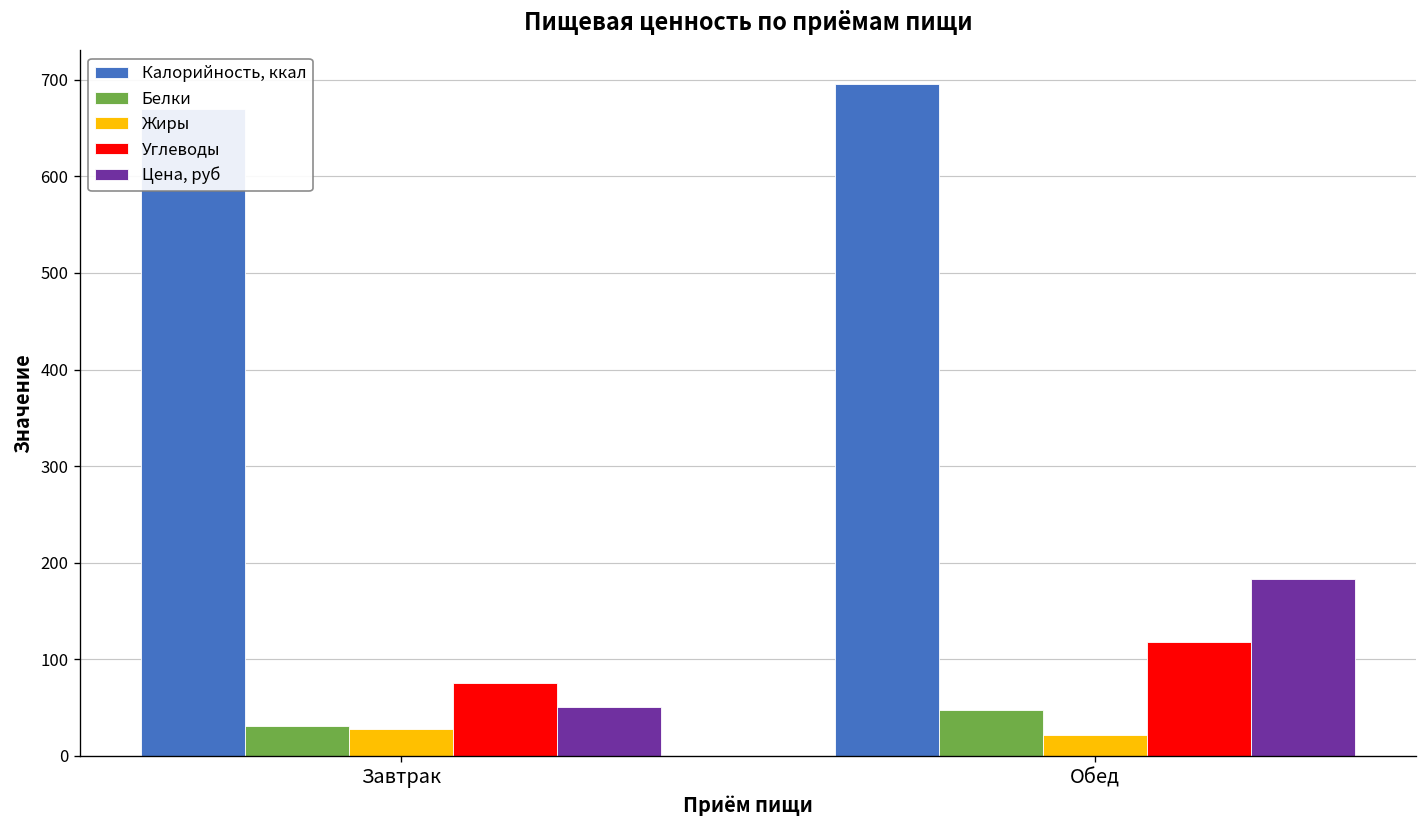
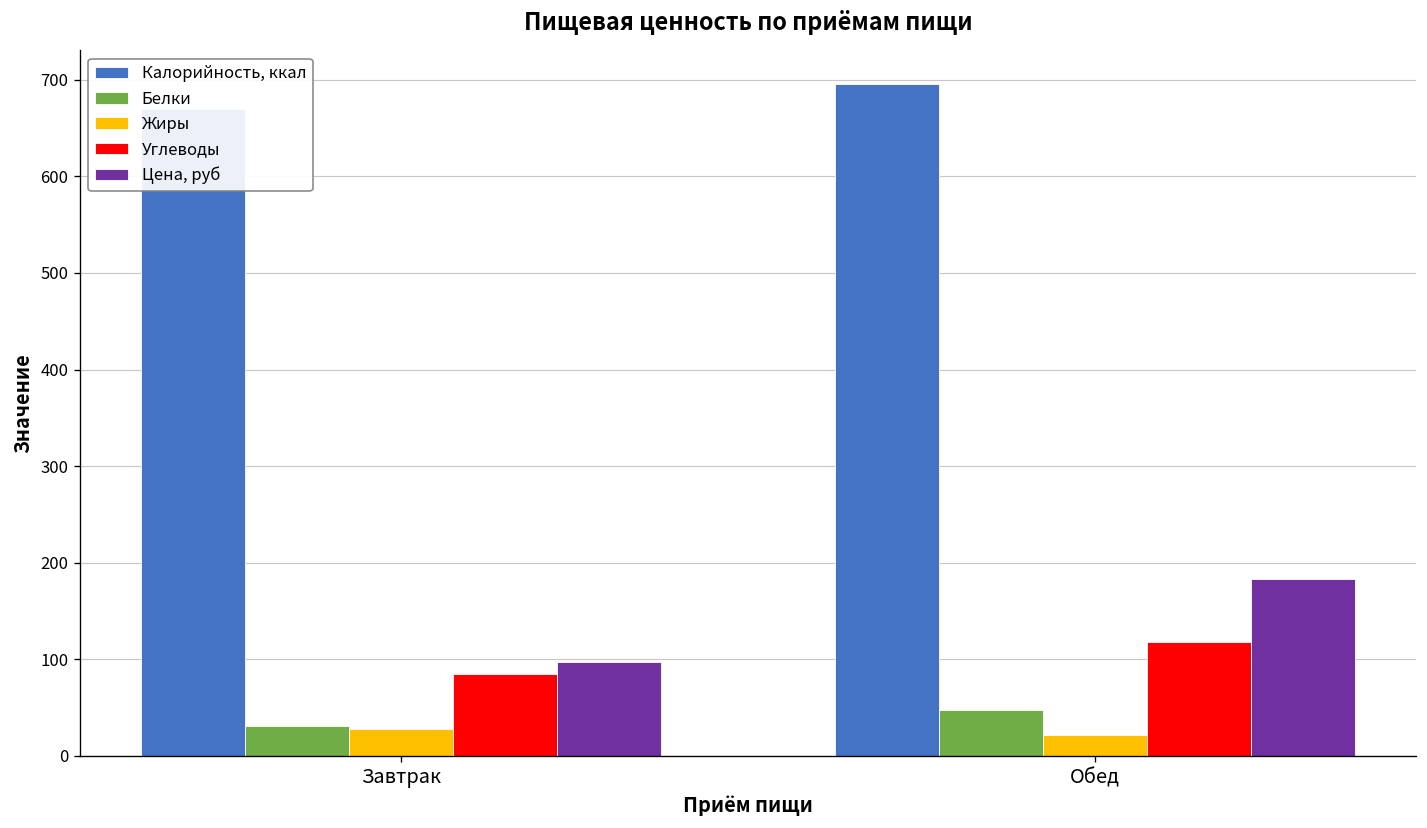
Углеводы, Завтрак: 70 -> 90
Цена, руб, Завтрак: 50 -> 100
